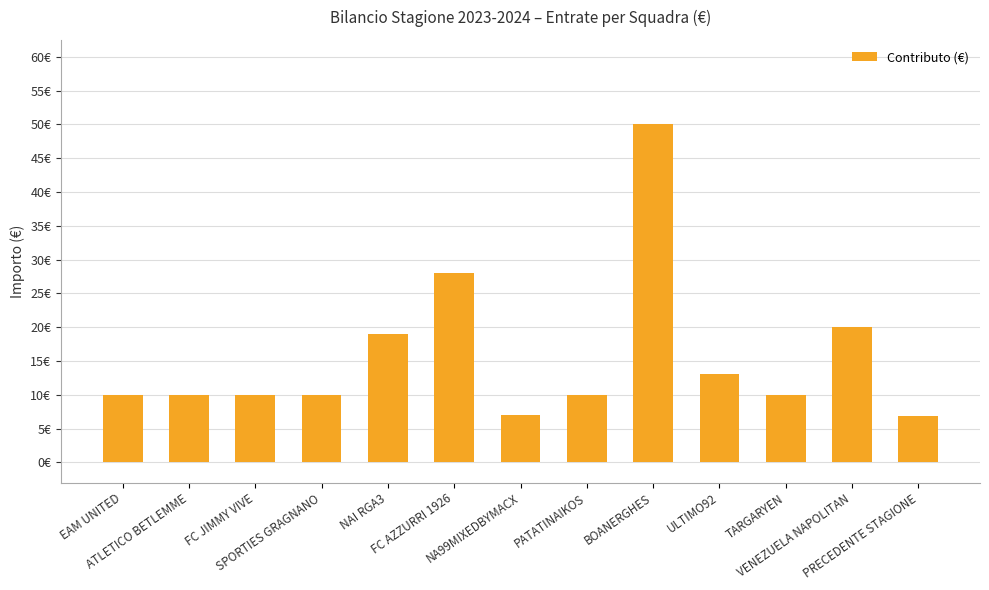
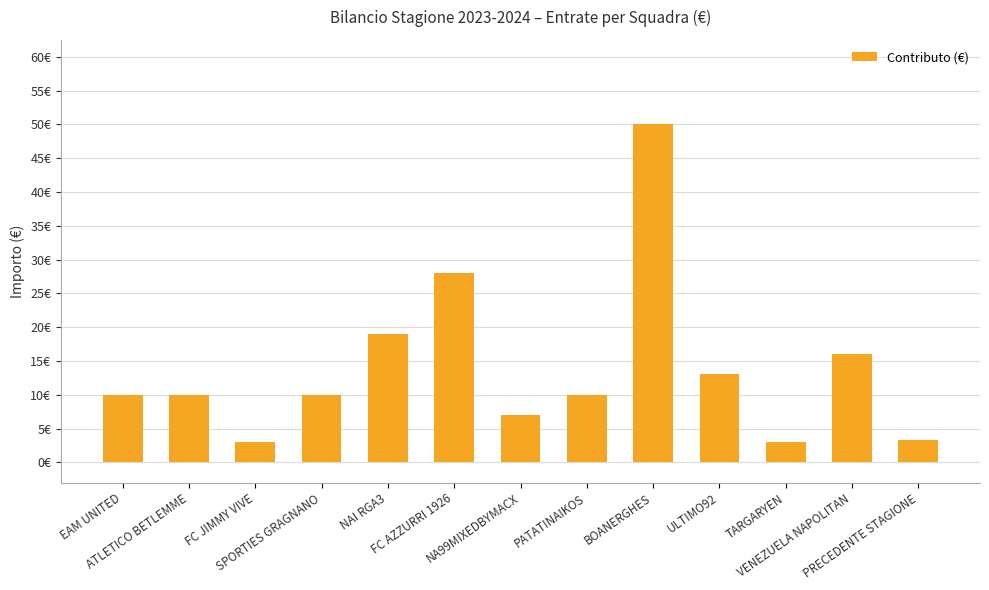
FC JIMMY VIVE: 10€ -> 3€
TARGARYEN: 10€ -> 3€
VENEZUELA NAPOLITAN: 20€ -> 16€
PRECEDENTE STAGIONE: 7€ -> 3€
